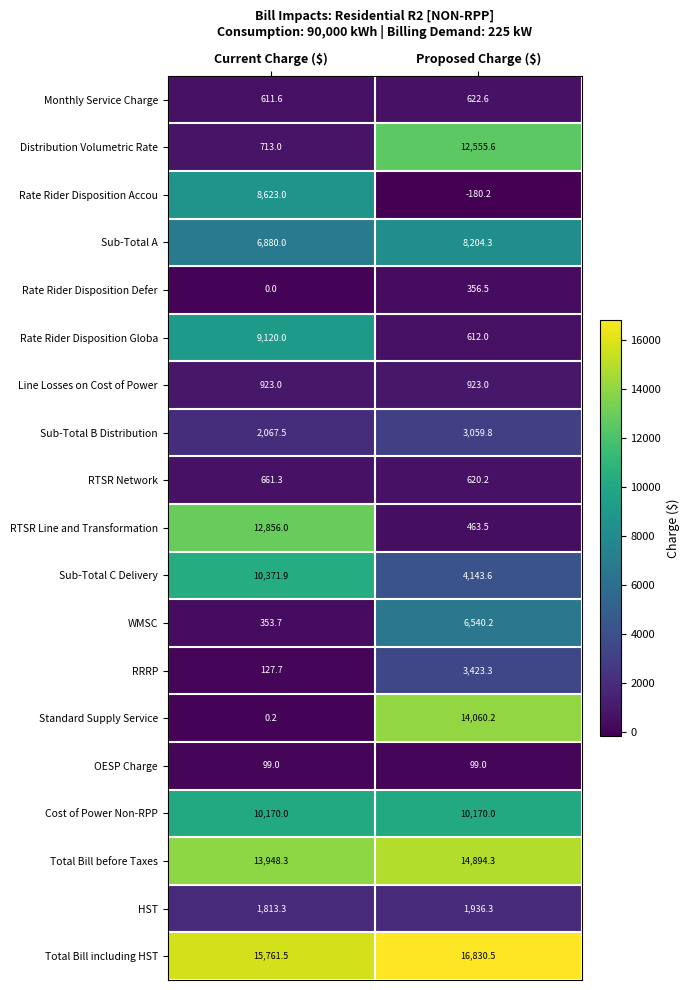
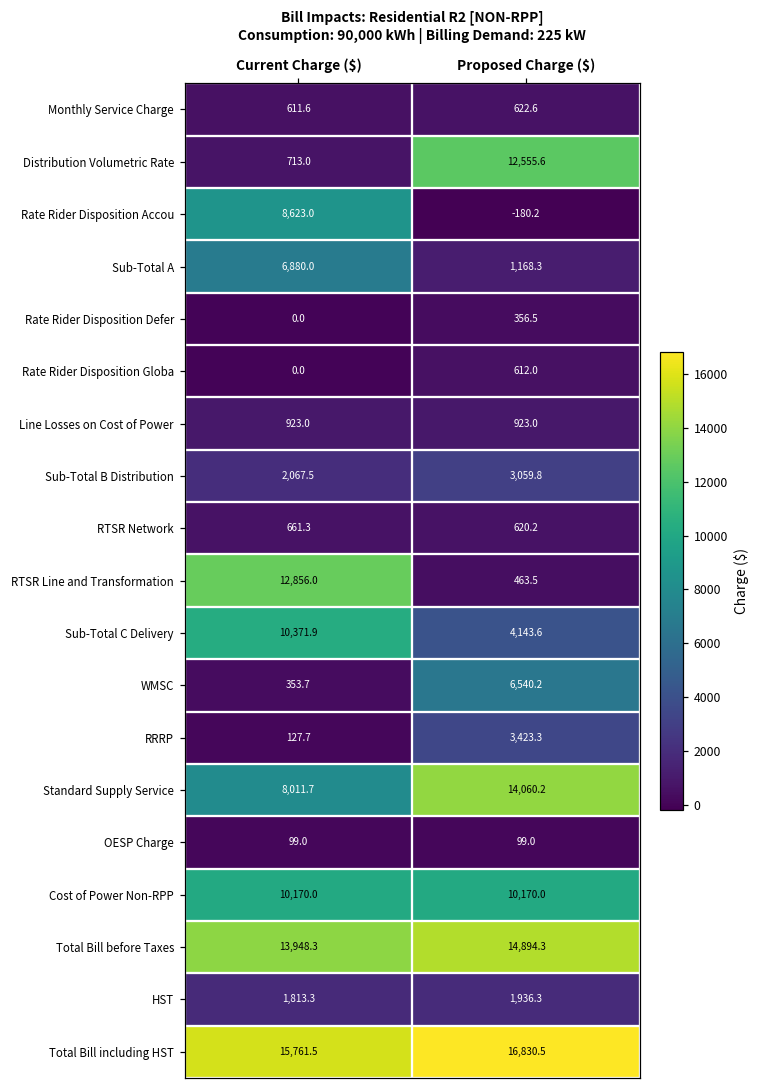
Sub-Total A, Proposed Charge ($): 8,204.3 -> 1,168.3
Rate Rider Disposition Globa, Current Charge ($): 9,120.0 -> 0.0
Standard Supply Service, Current Charge ($): 0.2 -> 8,011.7
